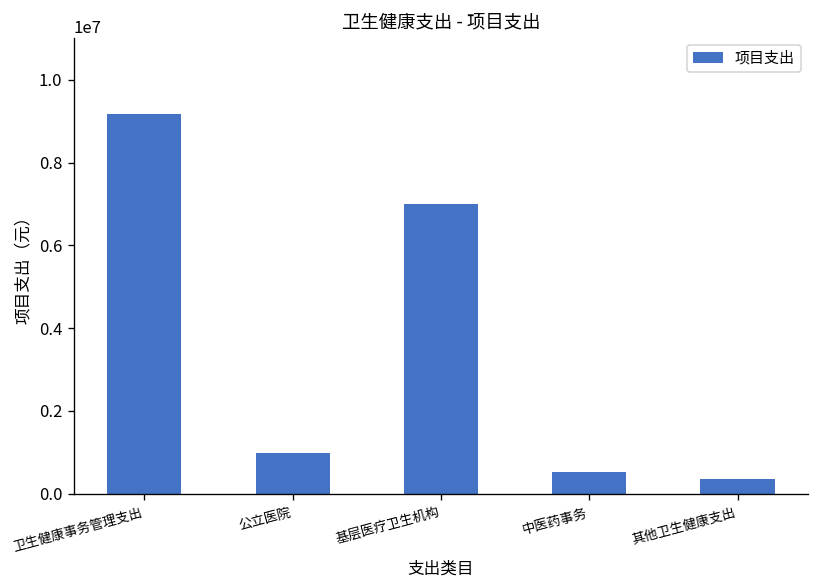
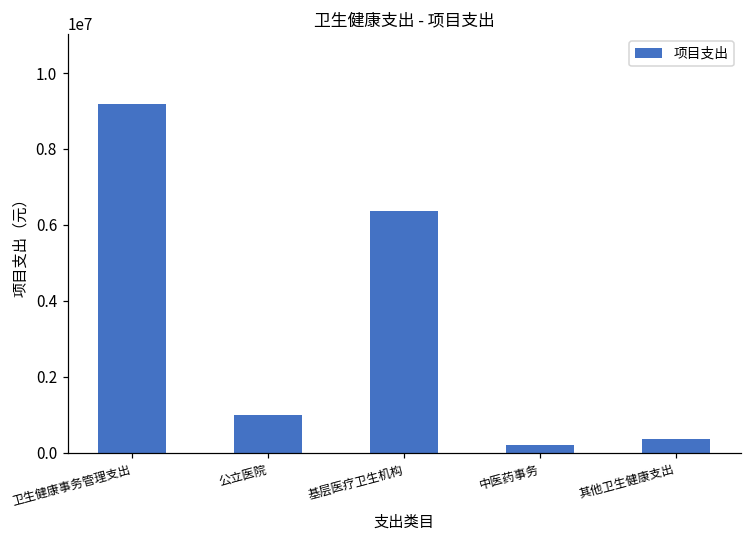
基层医疗卫生机构: 7000000 -> 6400000
中医药事务: 500000 -> 200000
